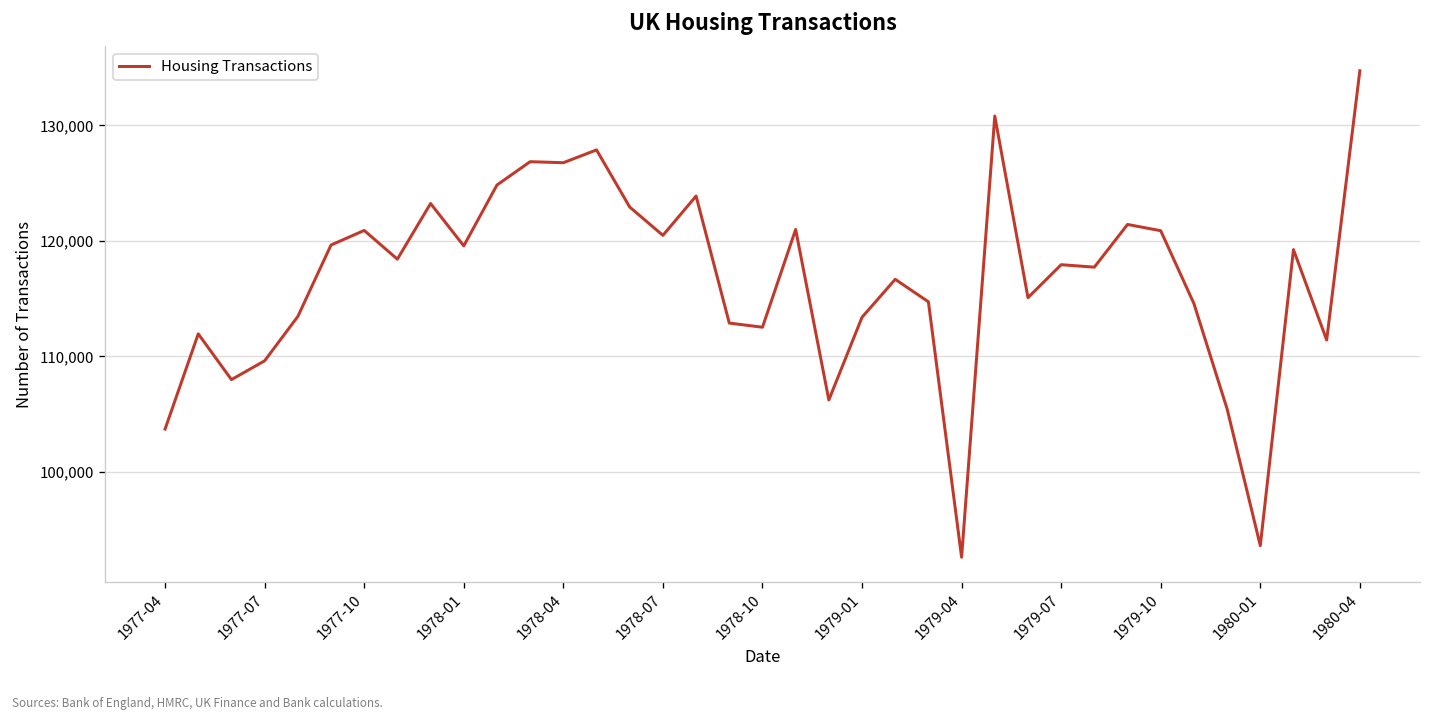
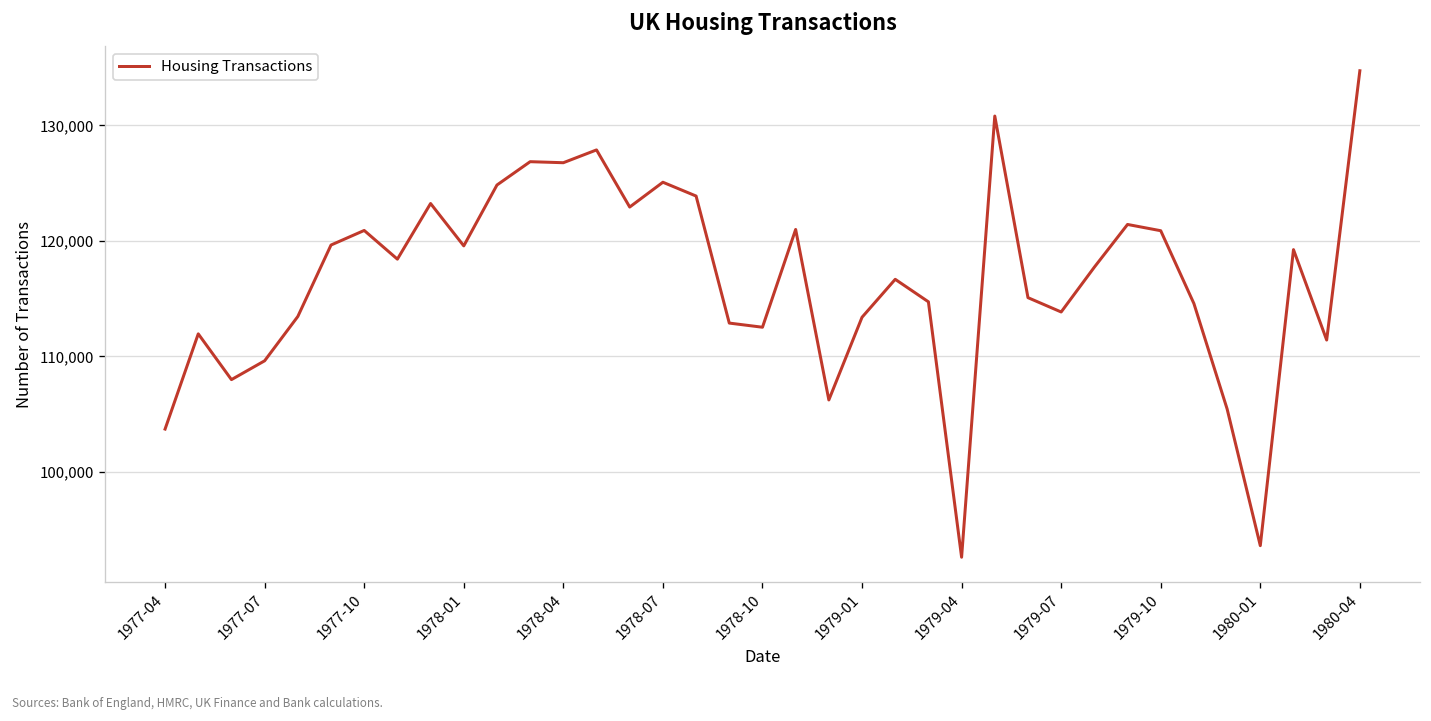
1978-07: 120,000 -> 125,000
1979-07: 118,000 -> 114,000
